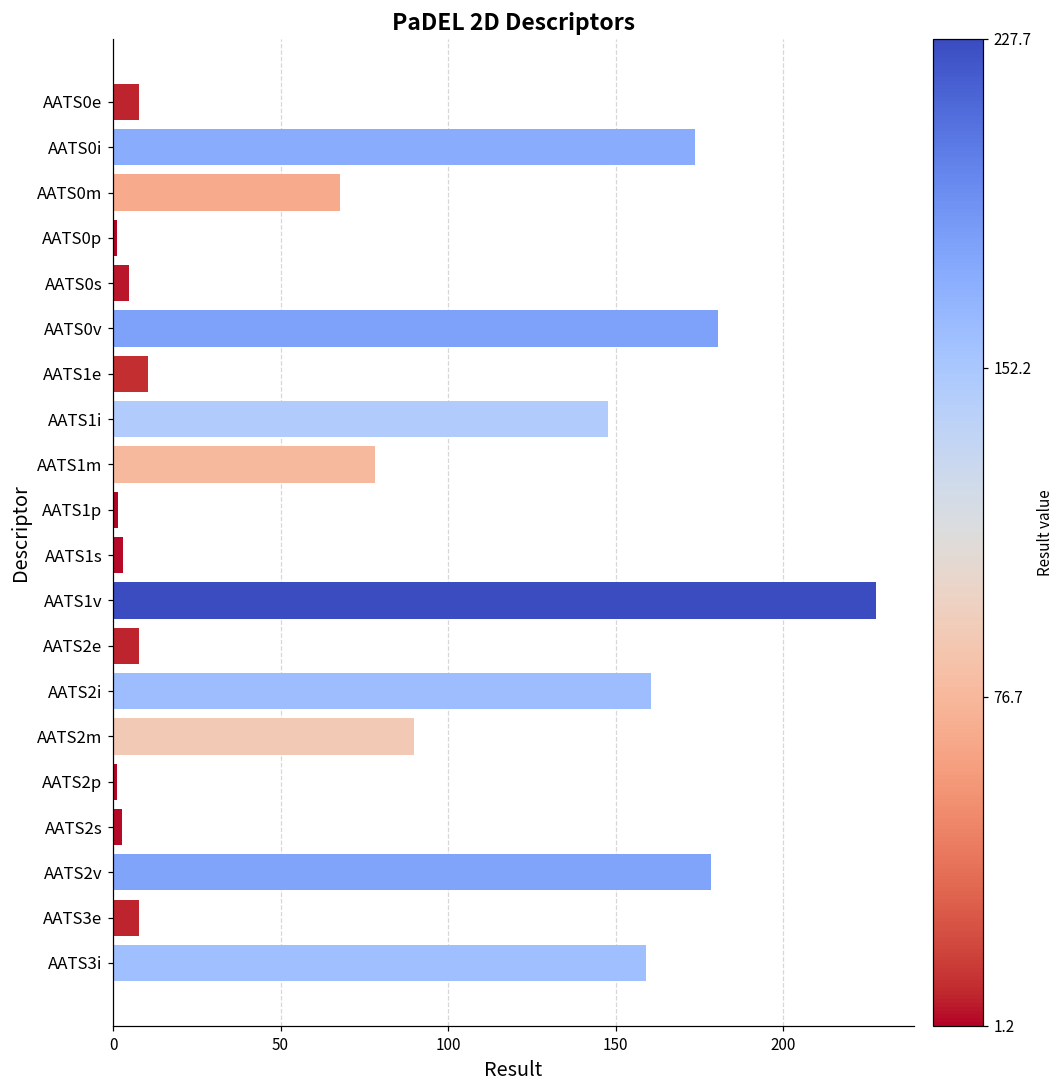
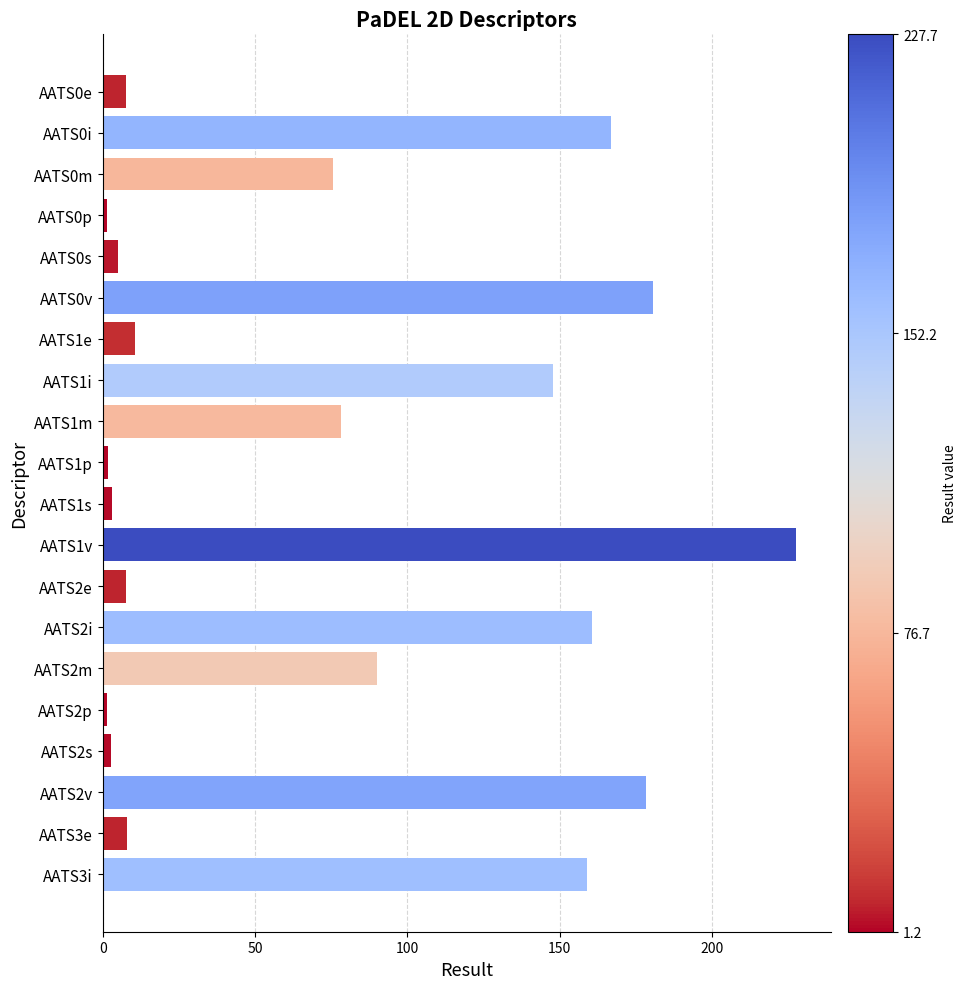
AATS0i: 174 -> 167
AATS0m: 68 -> 76
